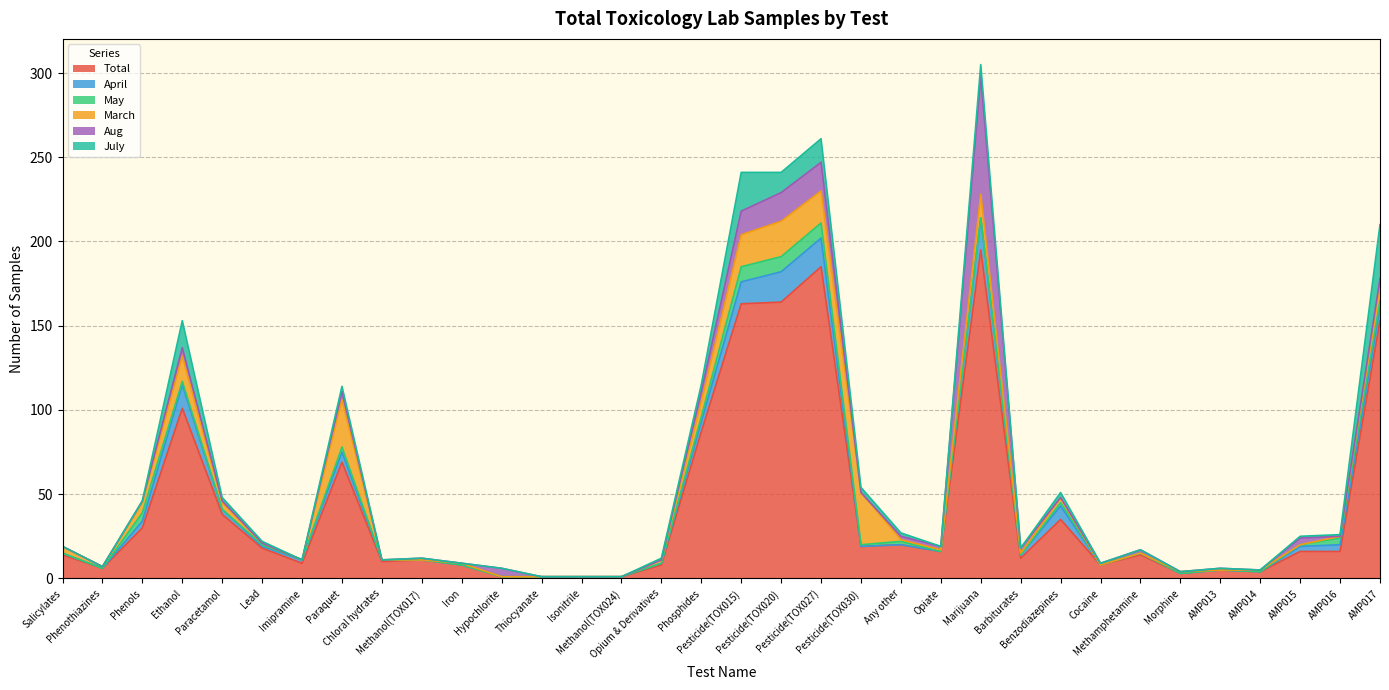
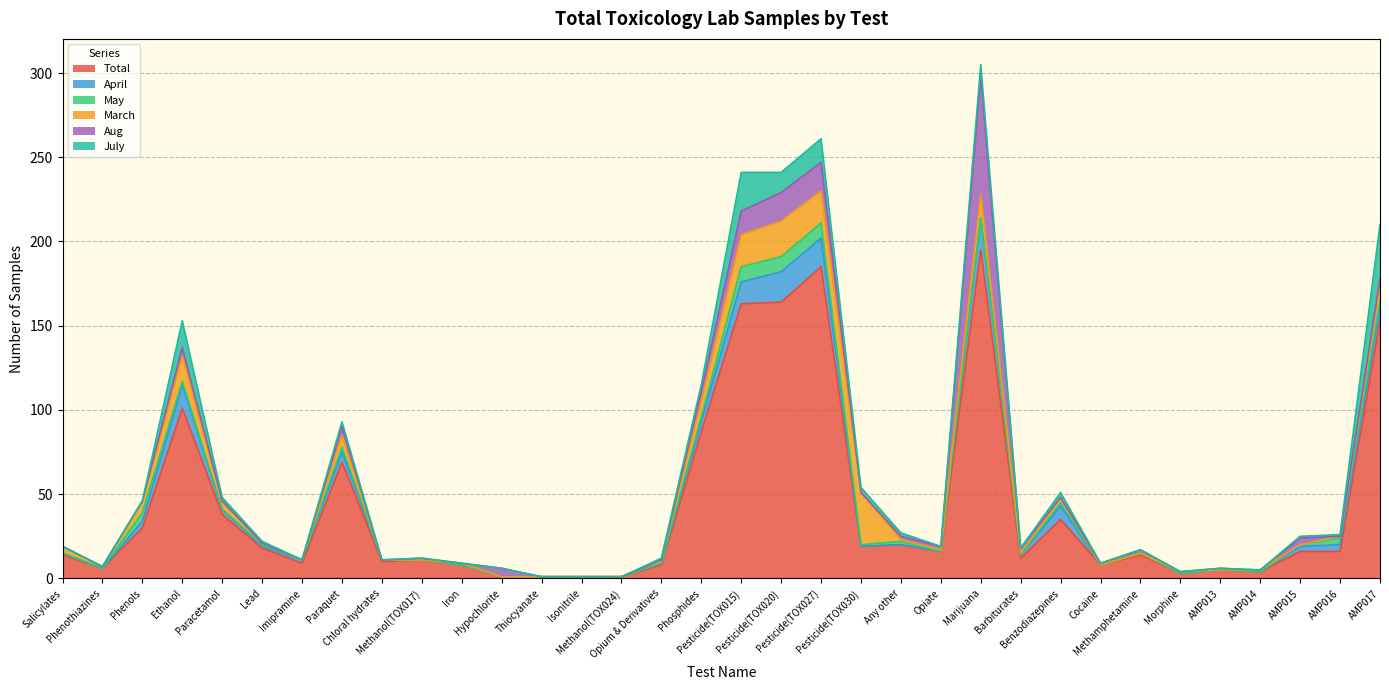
March, Paraquet: 28 -> 7
